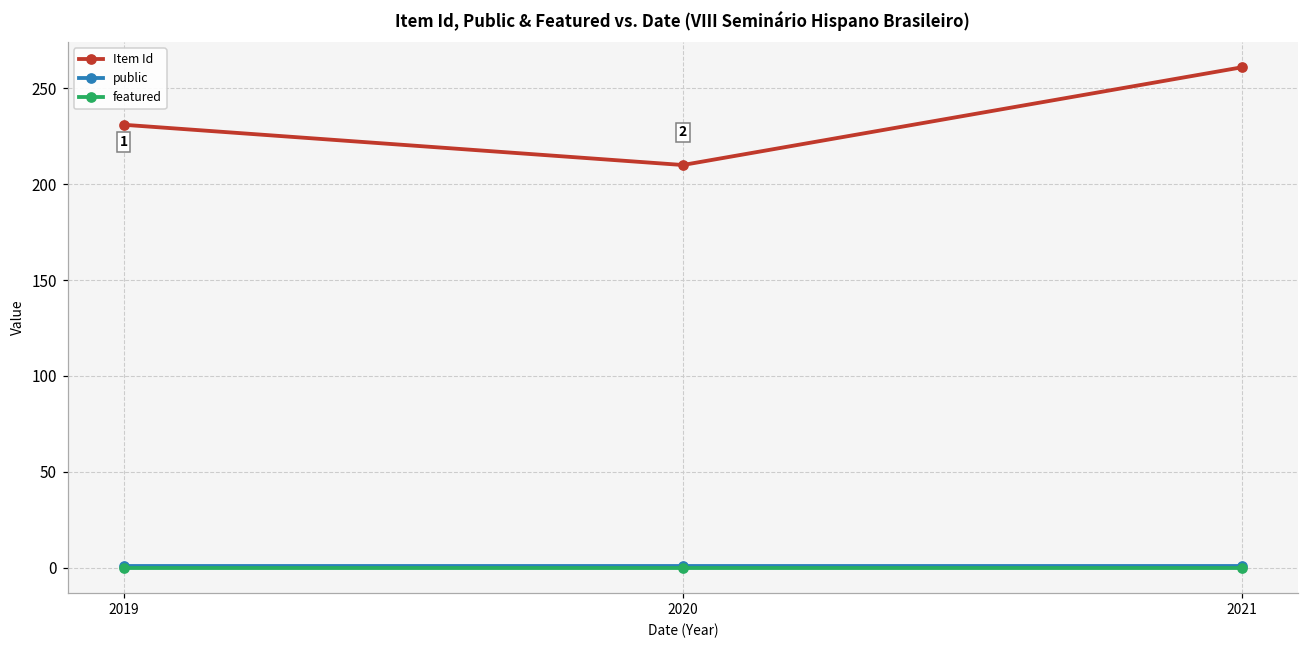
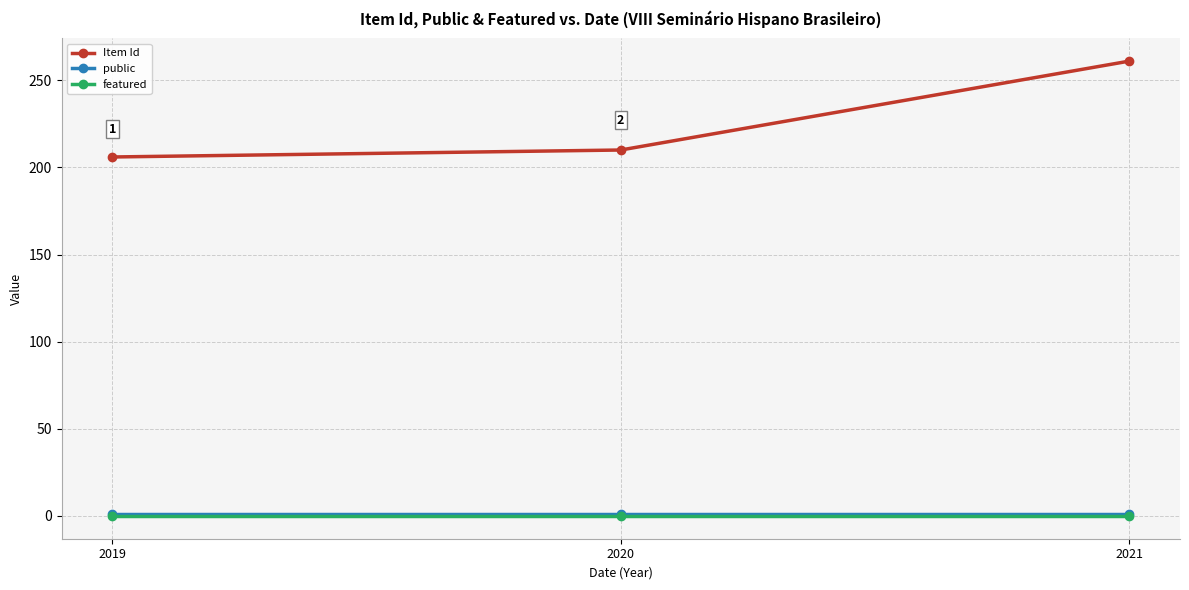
Item Id, 2019: 231 -> 206
